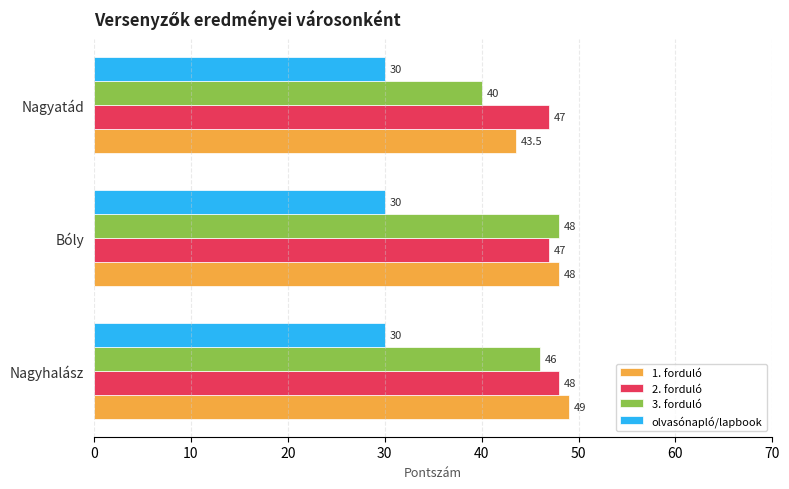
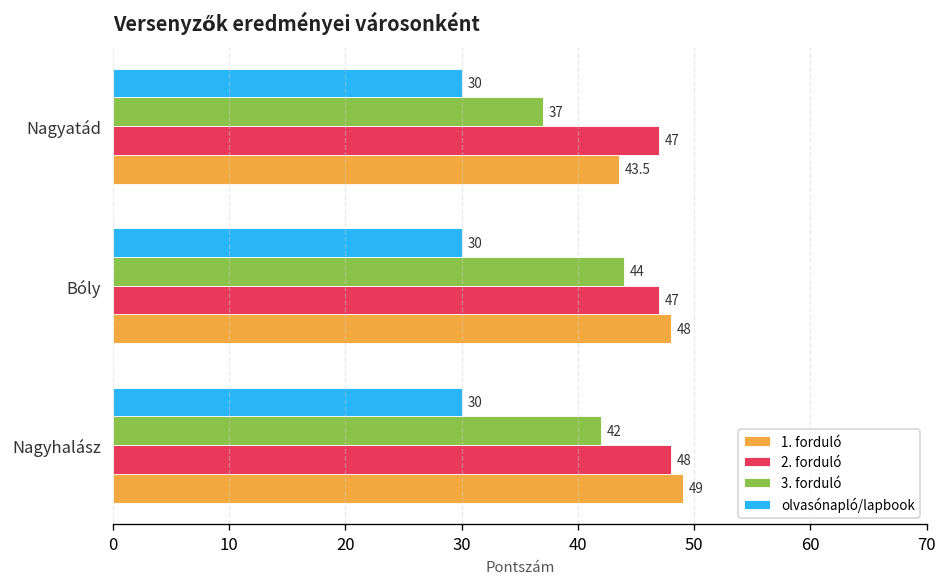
3. forduló, Nagyatád: 40 -> 37
3. forduló, Bóly: 48 -> 44
3. forduló, Nagyhalász: 46 -> 42
